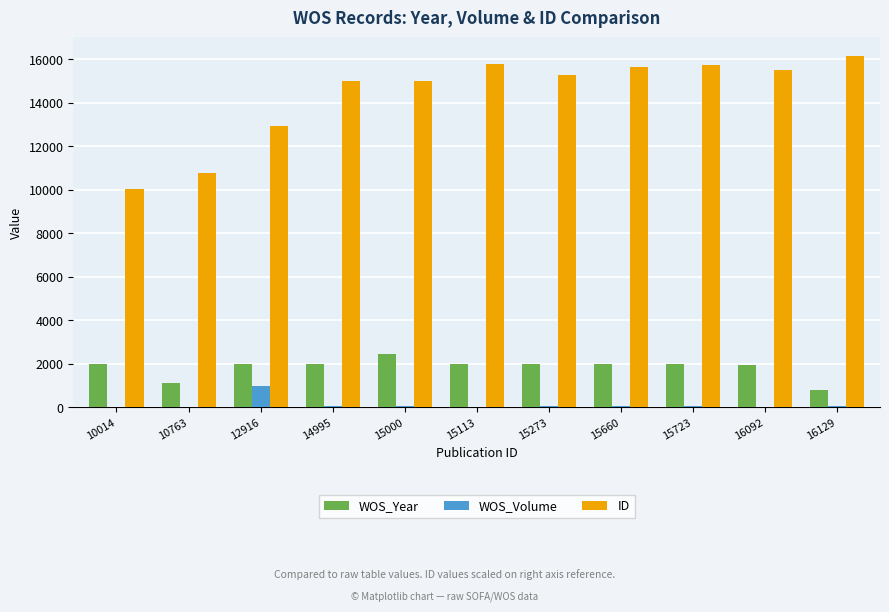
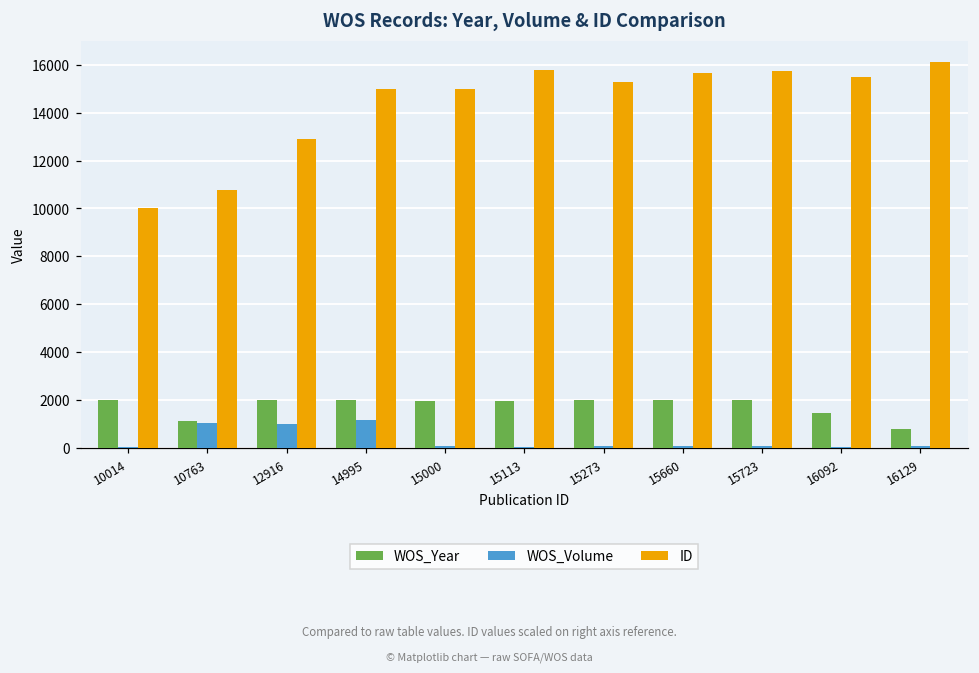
WOS_Volume, 10763: 0 -> 1000
WOS_Volume, 14995: 0 -> 1200
WOS_Year, 15000: 2500 -> 1900
WOS_Year, 16092: 1900 -> 1500
